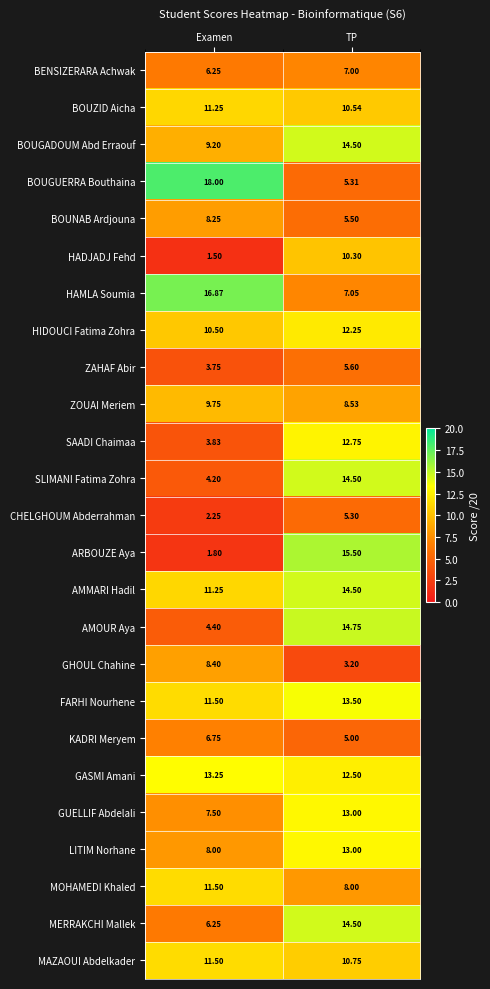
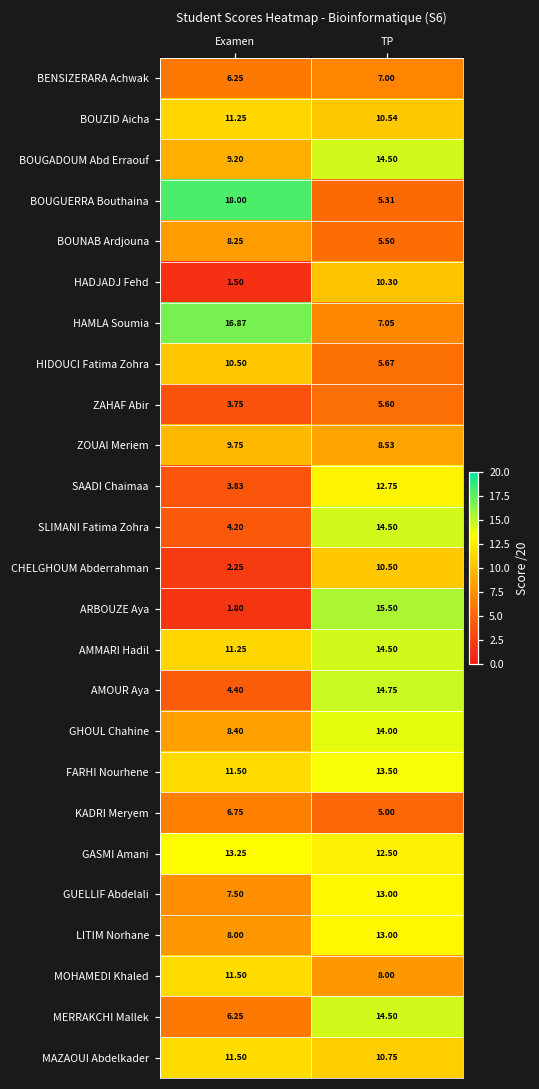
HIDOUCI Fatima Zohra, TP: 12.25 -> 5.67
CHELGHOUM Abderrahman, TP: 5.30 -> 10.50
GHOUL Chahine, TP: 3.20 -> 14.00
